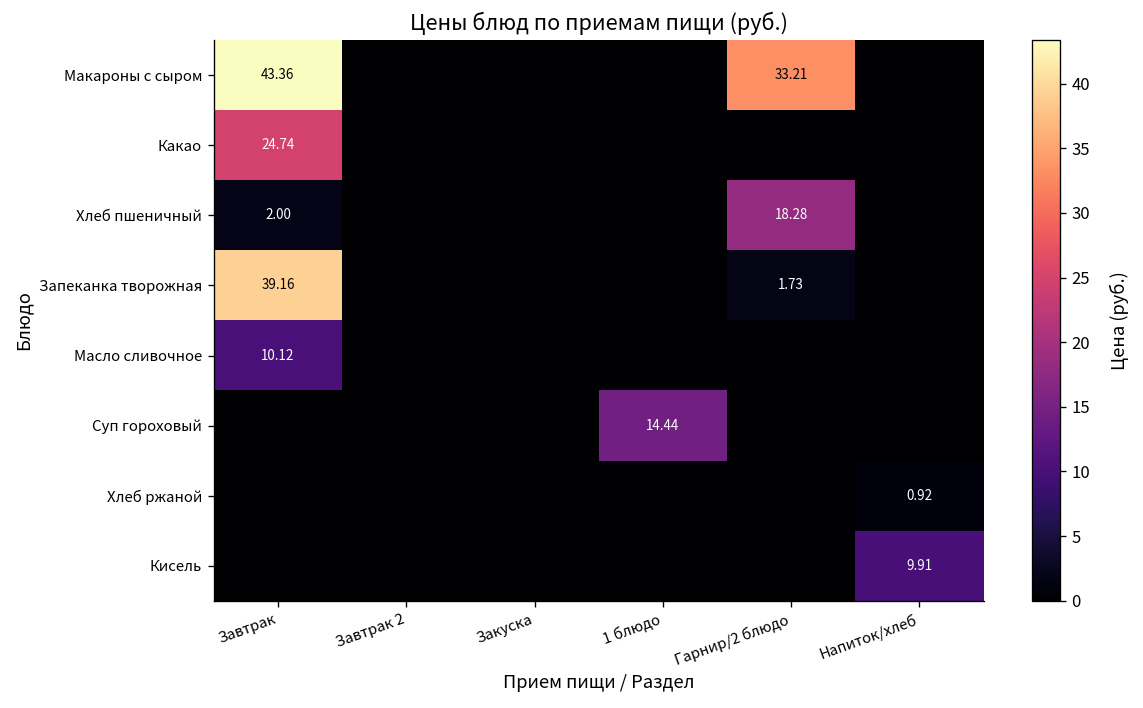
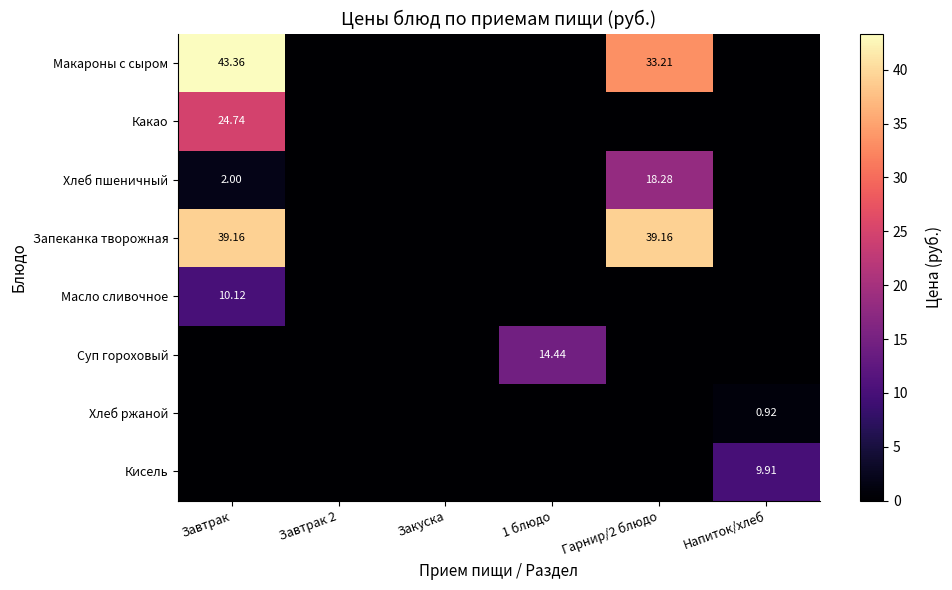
Запеканка творожная, Гарнир/2 блюдо: 1.73 -> 39.16
